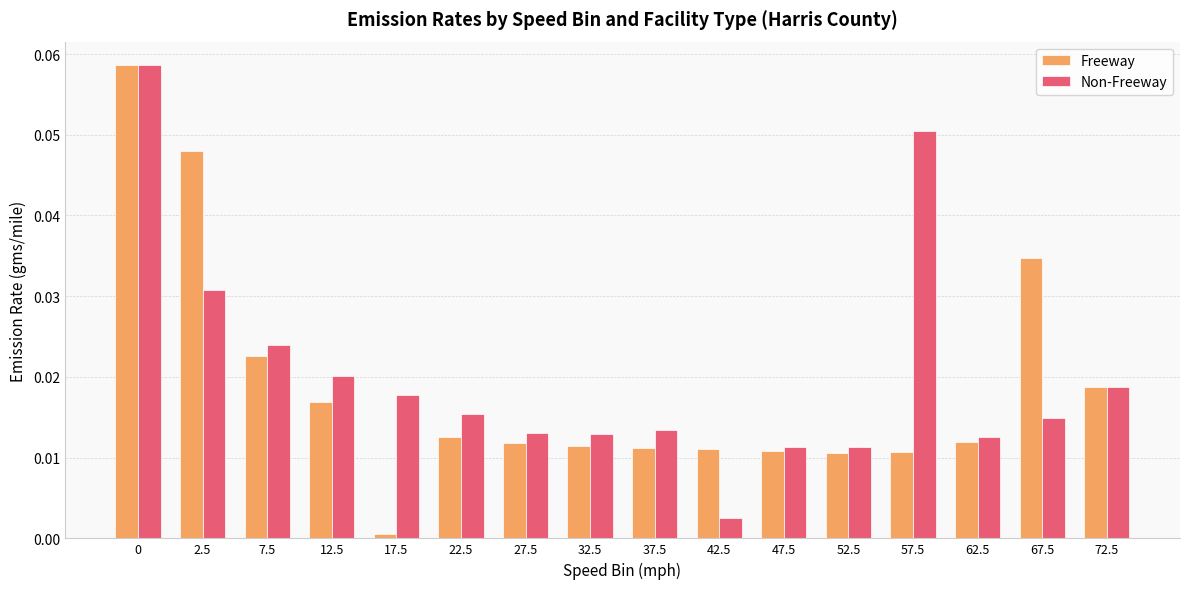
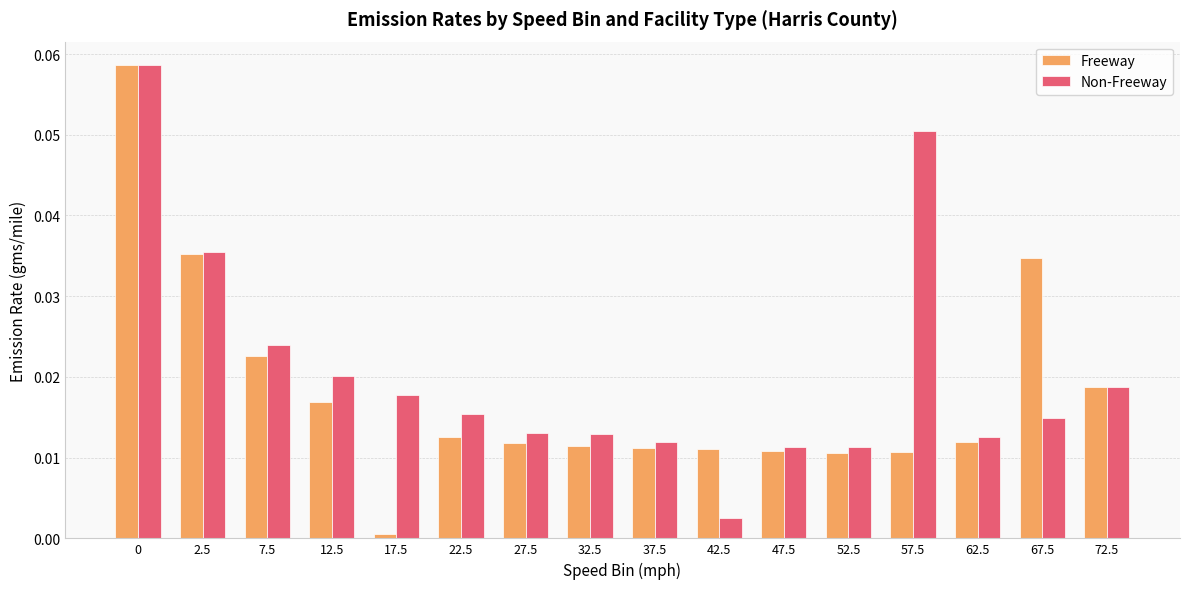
Freeway, 2.5: 0.048 -> 0.035
Non-Freeway, 2.5: 0.031 -> 0.036
Non-Freeway, 37.5: 0.013 -> 0.012
